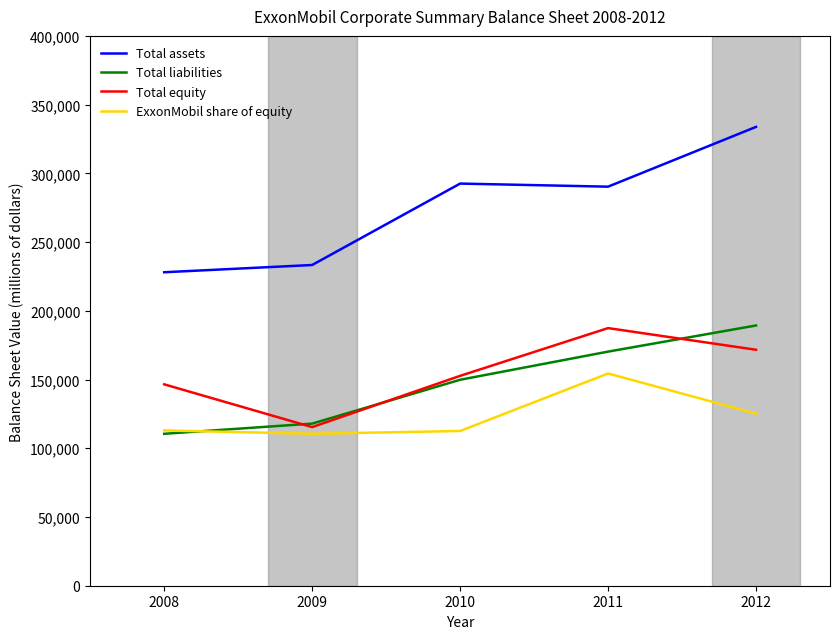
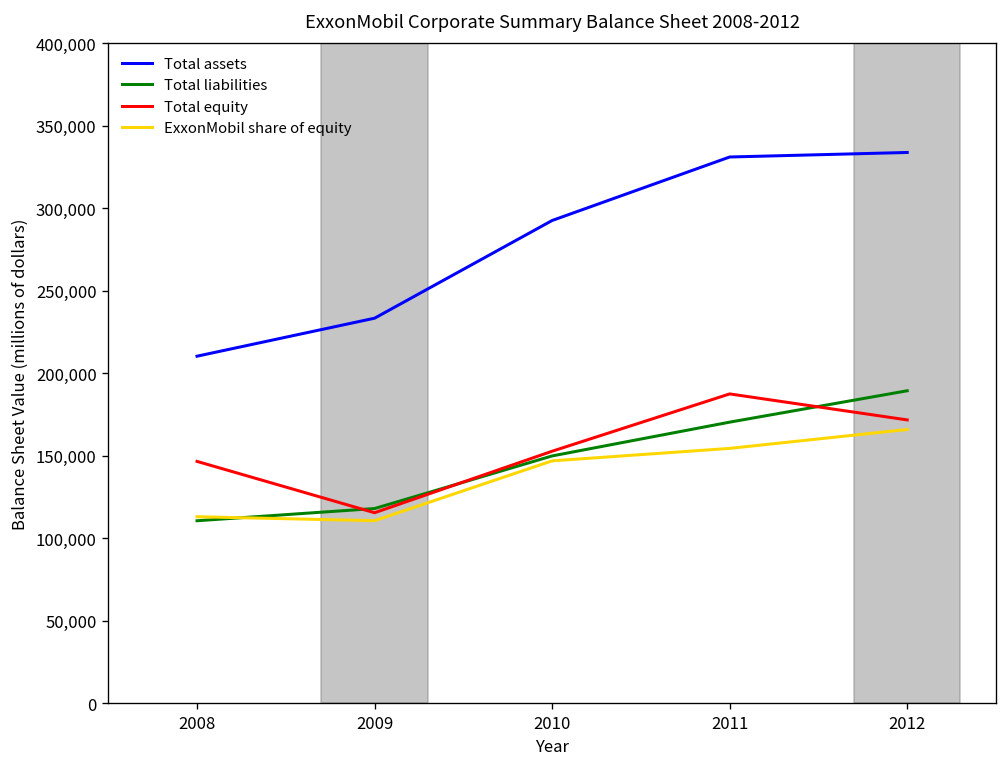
Total assets, 2008: 228,000 -> 210,000
ExxonMobil share of equity, 2010: 113,000 -> 147,000
Total assets, 2011: 290,000 -> 331,000
ExxonMobil share of equity, 2012: 125,000 -> 166,000
